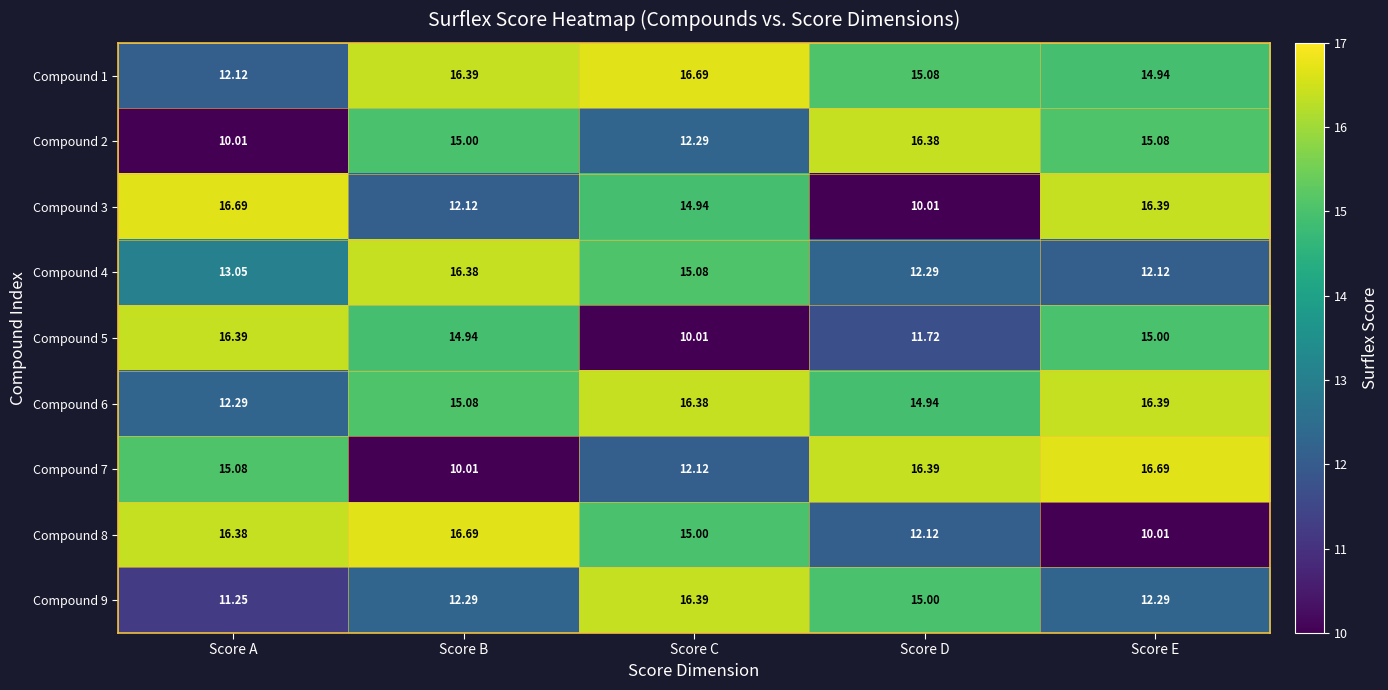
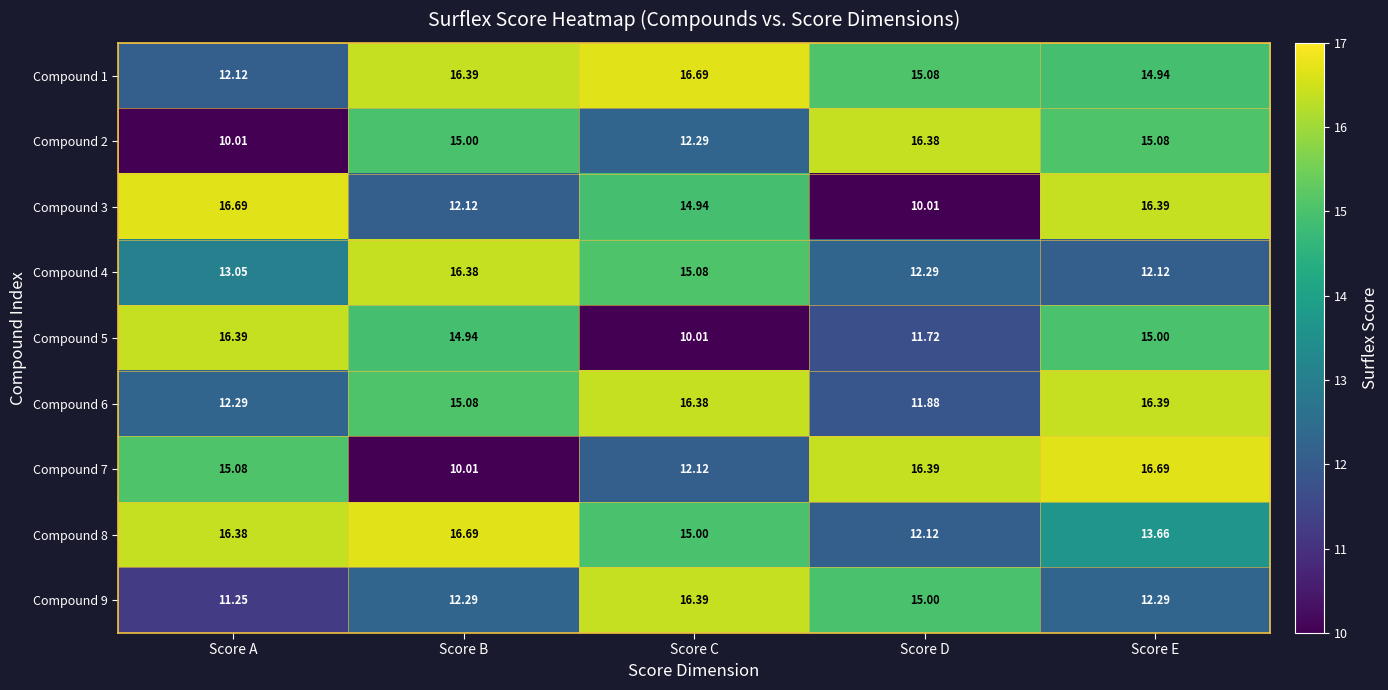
Compound 6, Score D: 14.94 -> 11.88
Compound 8, Score E: 10.01 -> 13.66
